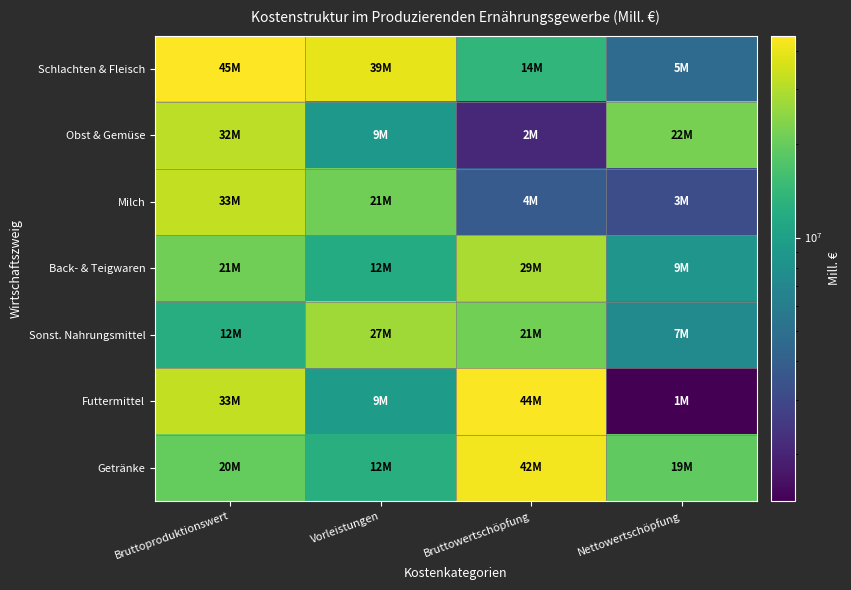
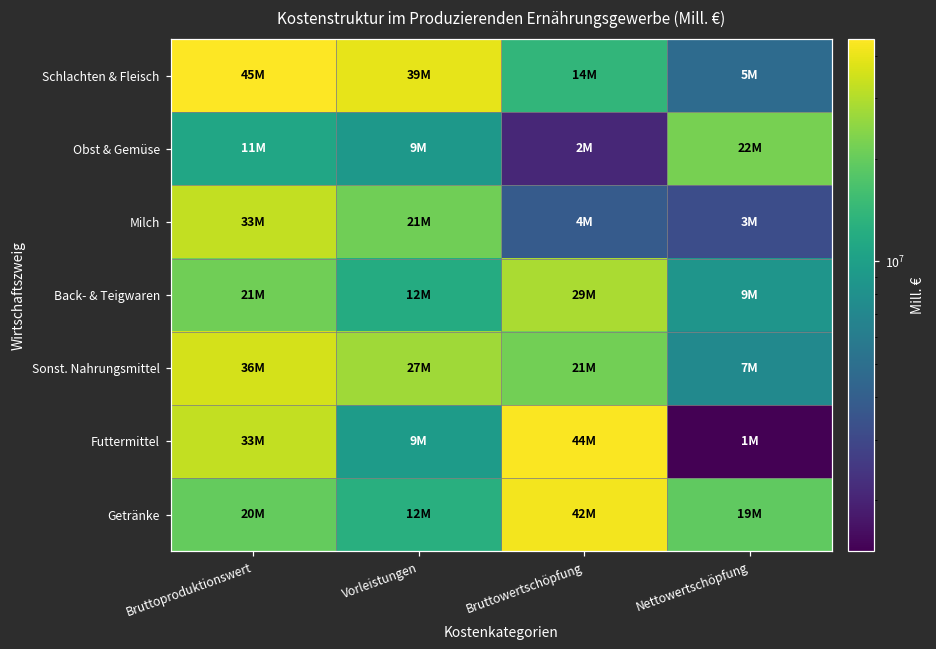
Obst & Gemüse, Bruttoproduktionswert: 32M -> 11M
Sonst. Nahrungsmittel, Bruttoproduktionswert: 12M -> 36M
